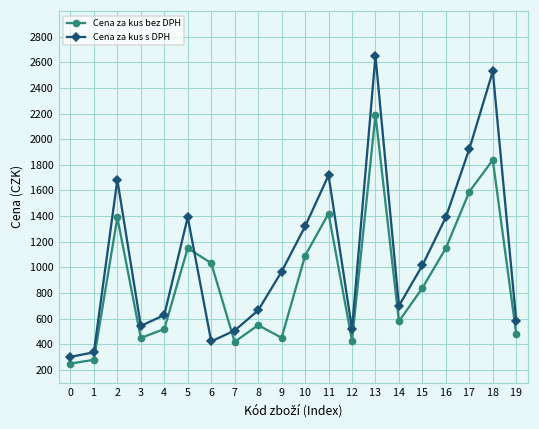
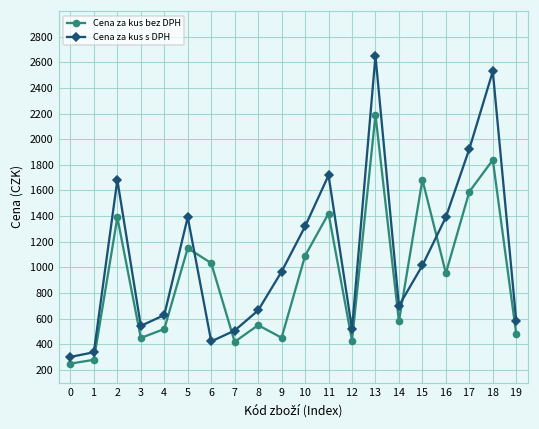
Cena za kus bez DPH, 15: 840 -> 1680
Cena za kus bez DPH, 16: 1150 -> 960
